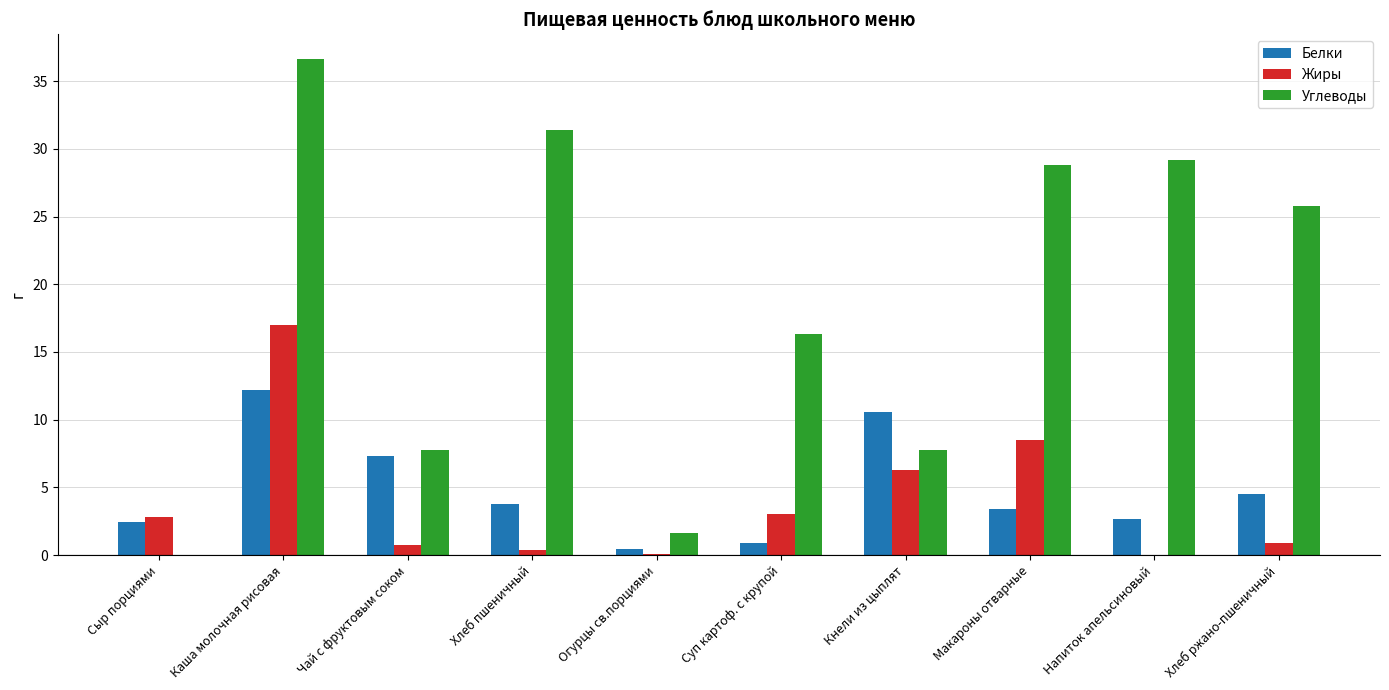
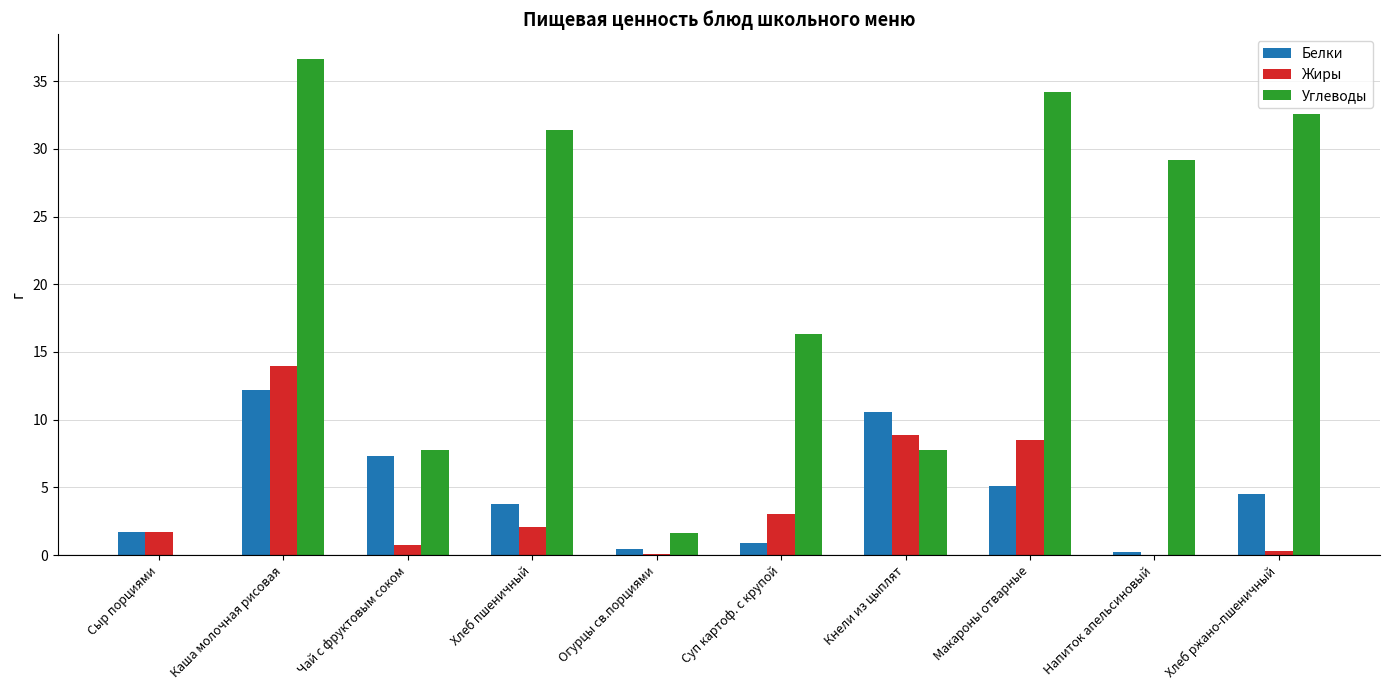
Белки, Сыр порциями: 2.5 -> 1.7
Жиры, Сыр порциями: 2.9 -> 1.7
Жиры, Каша молочная рисовая: 17.0 -> 13.9
Жиры, Хлеб пшеничный: 0.4 -> 2.1
Жиры, Кнели из цыплят: 6.3 -> 8.9
Белки, Макароны отварные: 3.4 -> 5.1
Углеводы, Макароны отварные: 28.8 -> 34.2
Белки, Напиток апельсиновый: 2.7 -> 0.2
Жиры, Хлеб ржано-пшеничный: 0.9 -> 0.3
Углеводы, Хлеб ржано-пшеничный: 25.8 -> 32.6
